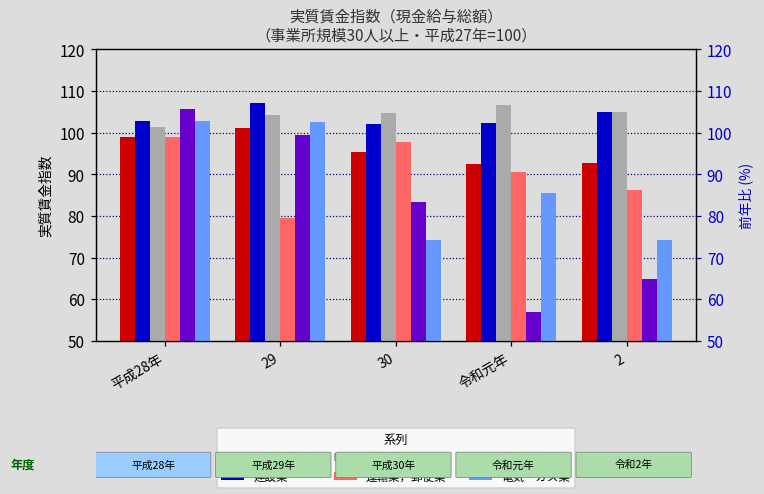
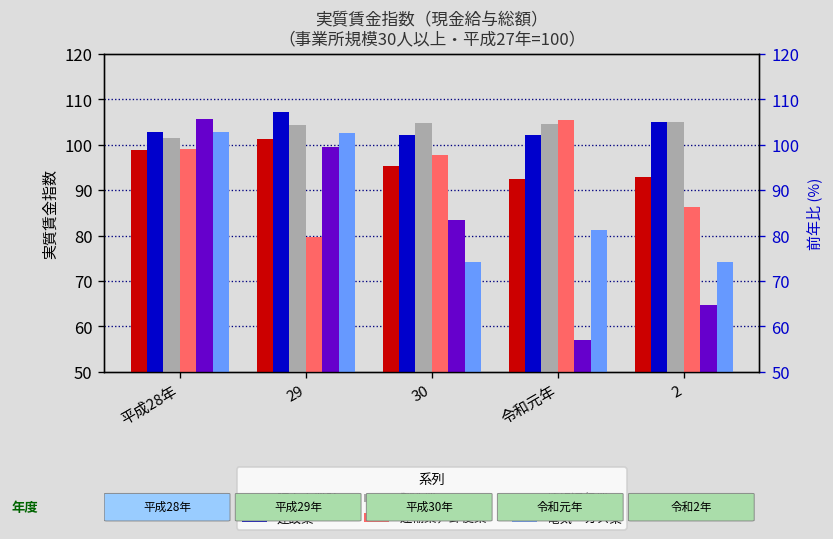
製造業, 令和元年: 107 -> 105
運輸業，郵便業, 令和元年: 91 -> 105
電気・ガス業, 令和元年: 85 -> 81
